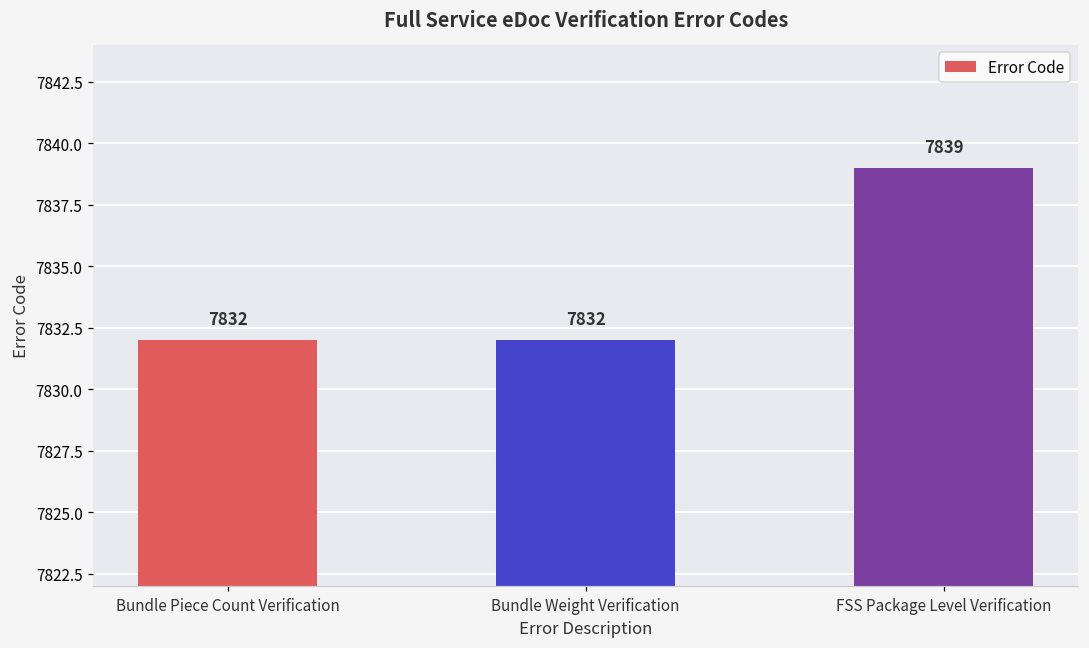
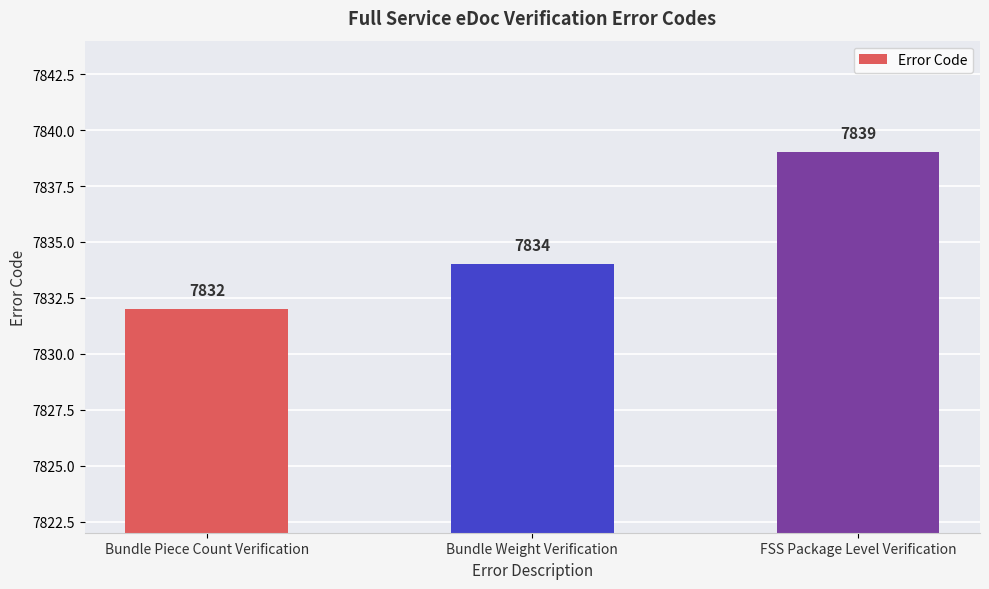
Bundle Weight Verification: 7832 -> 7834
